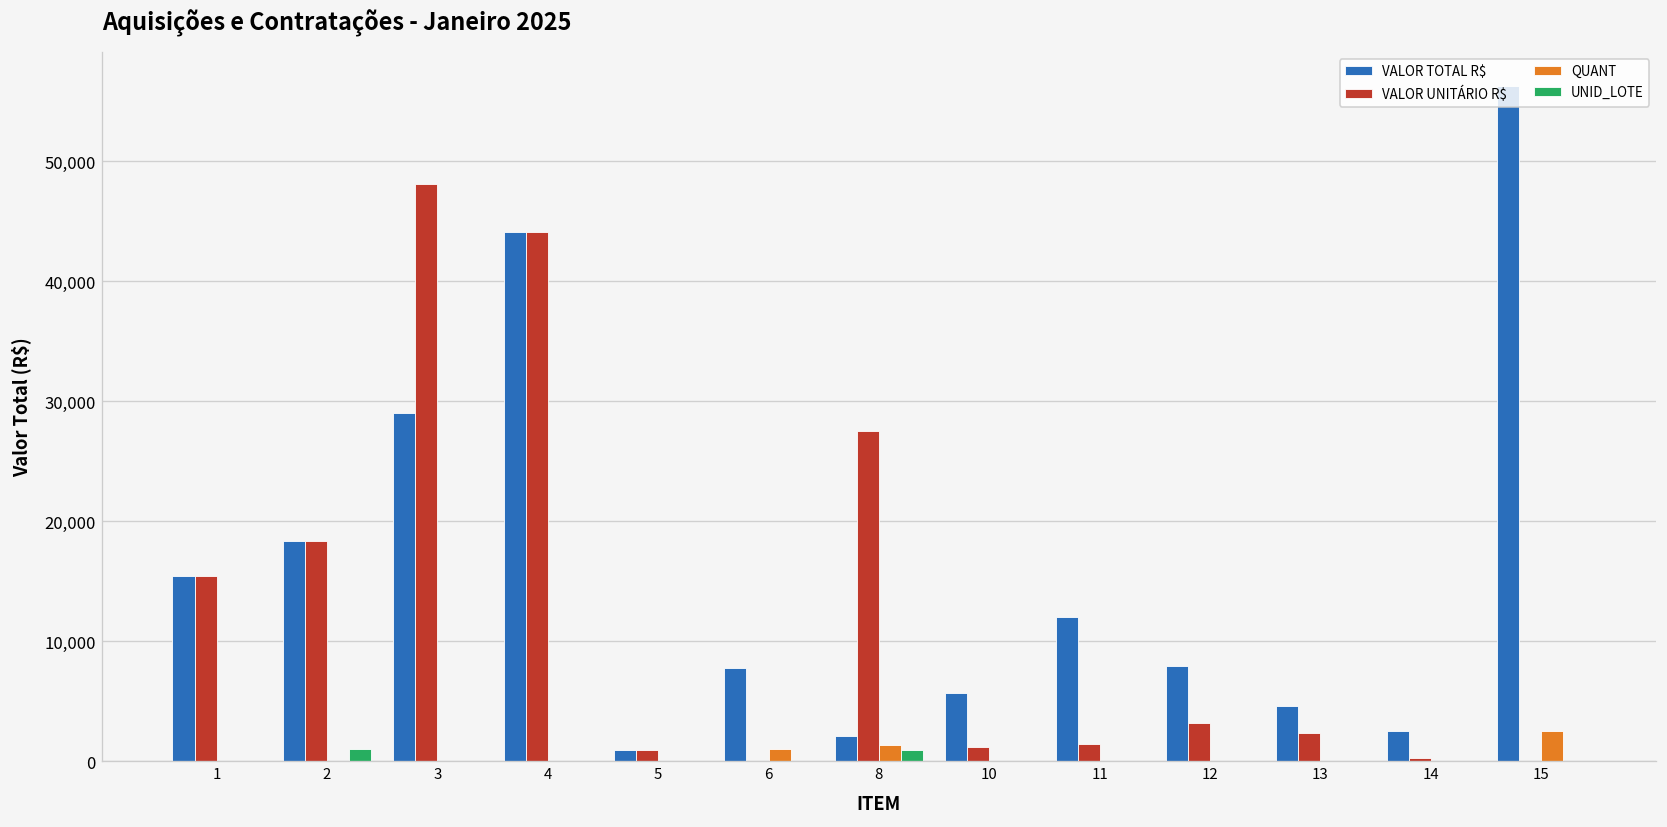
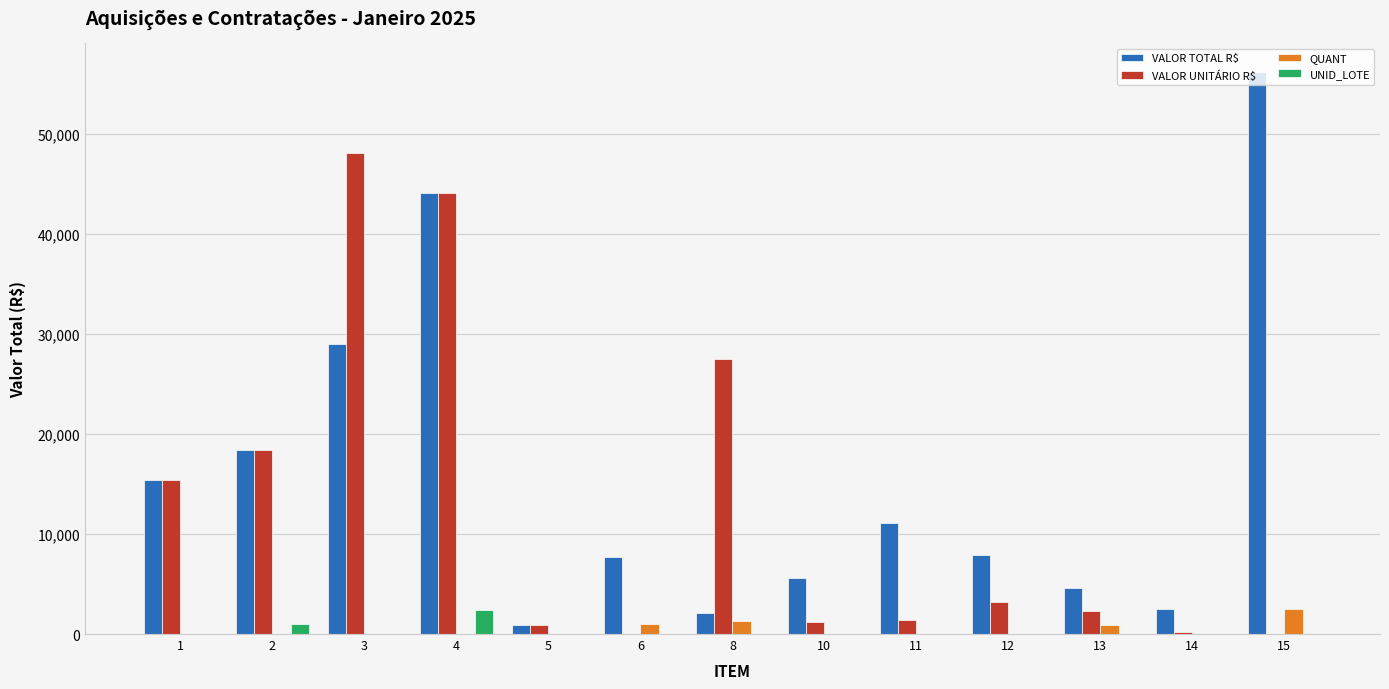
UNID_LOTE, 4: 0 -> 2,000
UNID_LOTE, 8: 1,000 -> 0
VALOR TOTAL R$, 11: 12,000 -> 11,000
QUANT, 13: 0 -> 1,000
